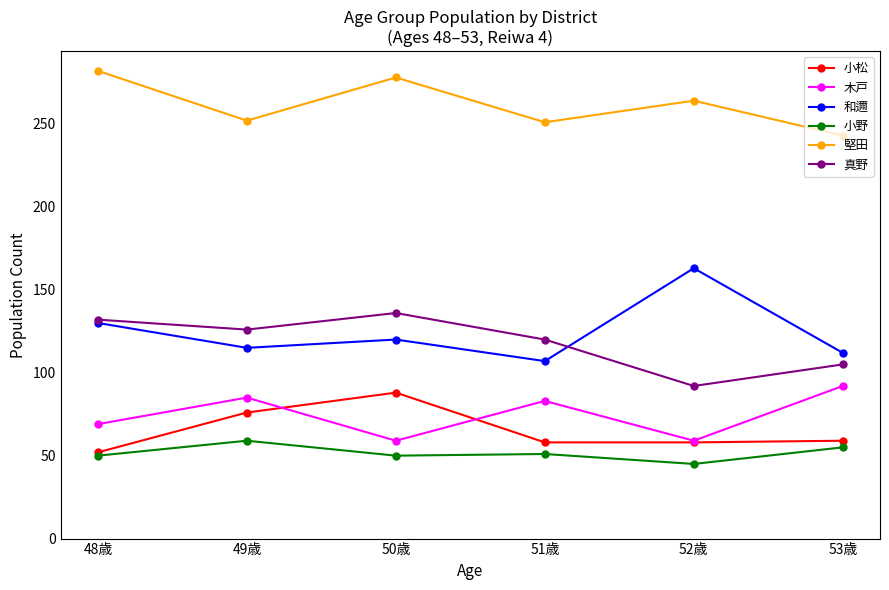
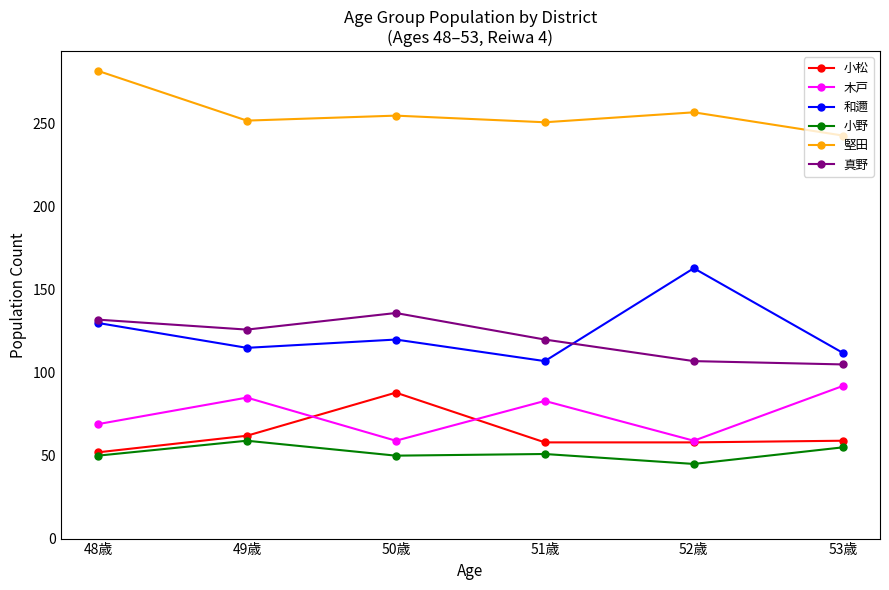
小松, 49歳: 76 -> 62
堅田, 50歳: 278 -> 255
堅田, 52歳: 264 -> 257
真野, 52歳: 92 -> 107
